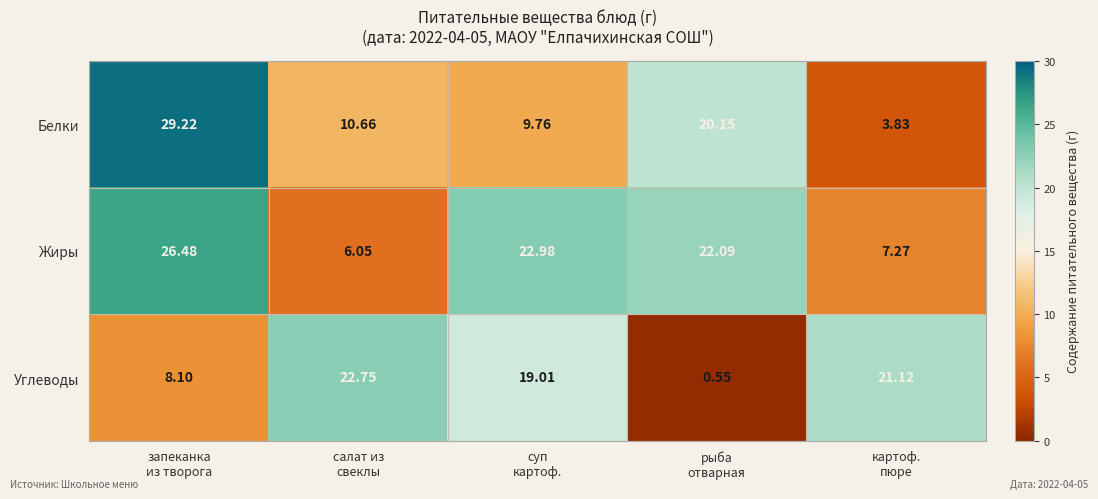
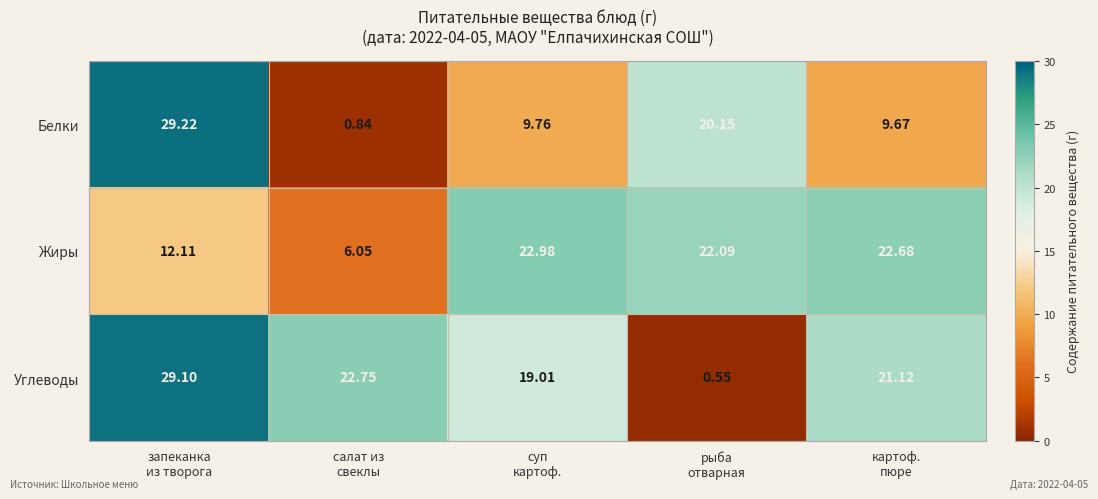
Белки, салат из свеклы: 10.66 -> 0.84
Белки, картоф. пюре: 3.83 -> 9.67
Жиры, запеканка из творога: 26.48 -> 12.11
Жиры, картоф. пюре: 7.27 -> 22.68
Углеводы, запеканка из творога: 8.10 -> 29.10
